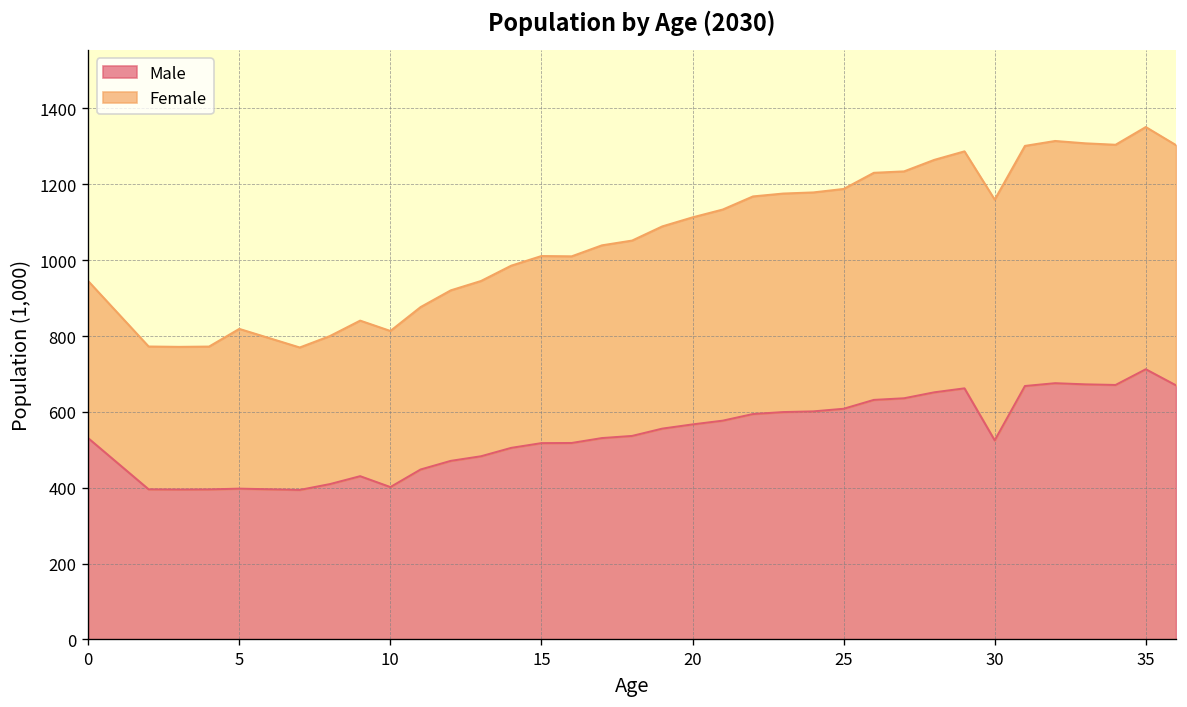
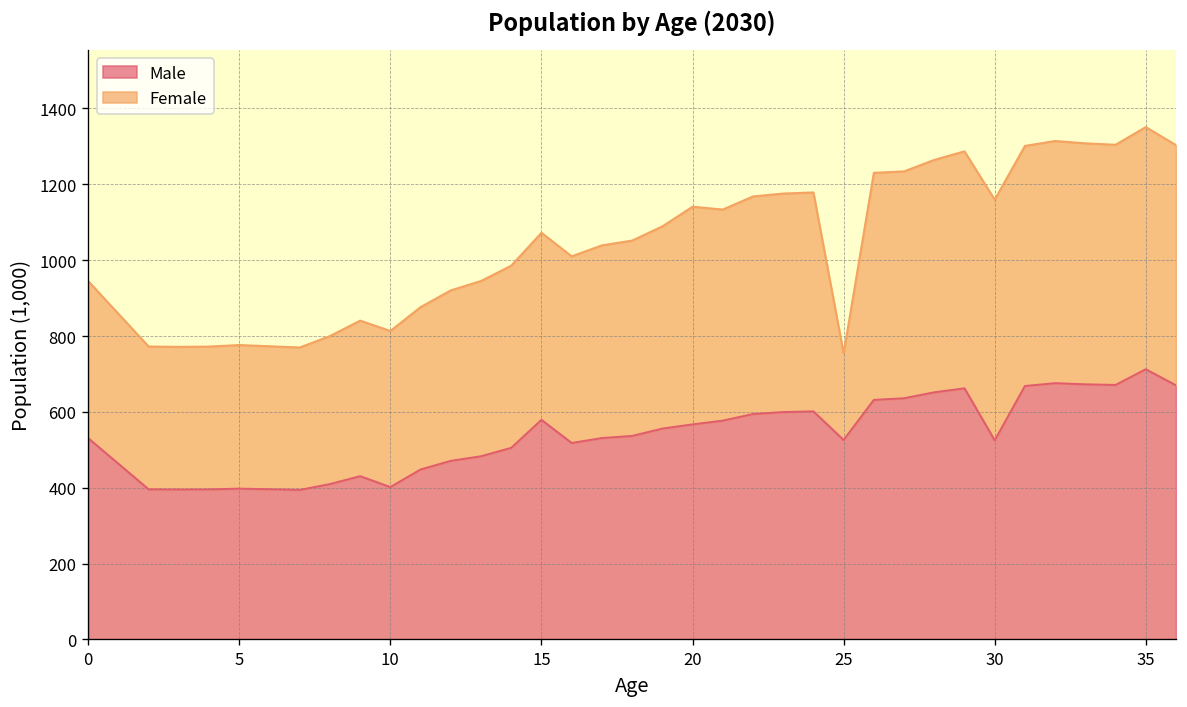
Female, 5: 420 -> 380
Male, 15: 520 -> 580
Female, 20: 550 -> 570
Male, 25: 610 -> 530
Female, 25: 580 -> 230
